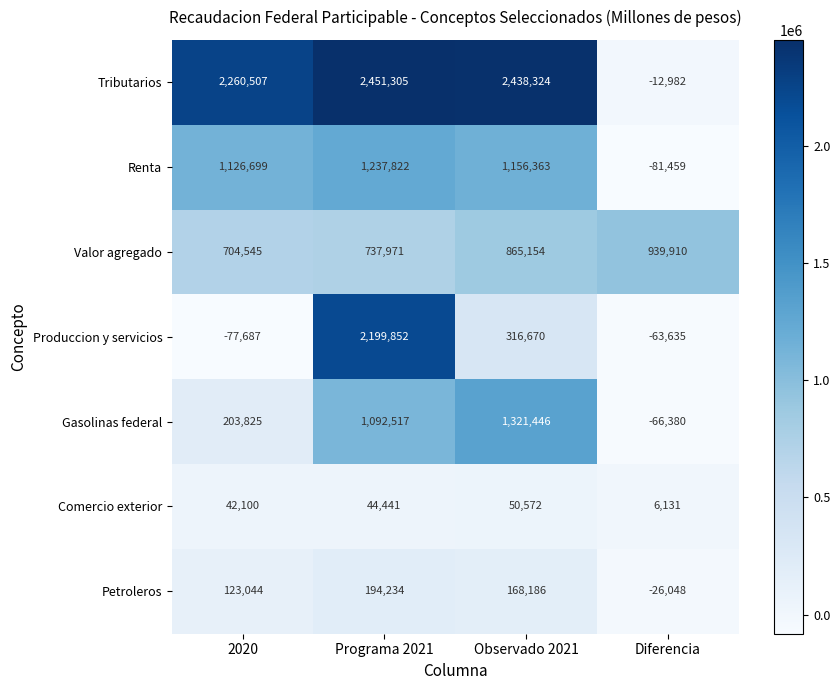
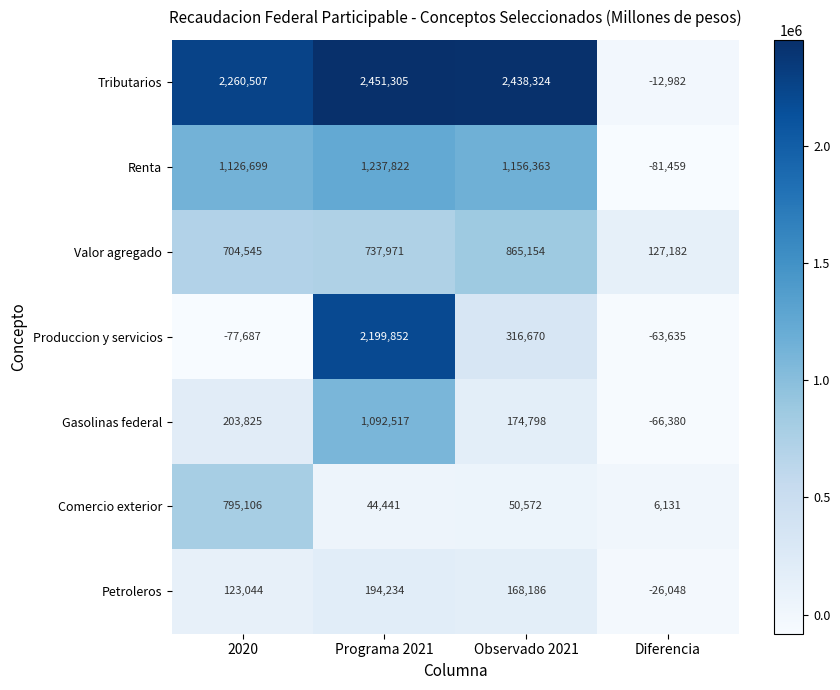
Valor agregado, Diferencia: 939,910 -> 127,182
Gasolinas federal, Observado 2021: 1,321,446 -> 174,798
Comercio exterior, 2020: 42,100 -> 795,106
